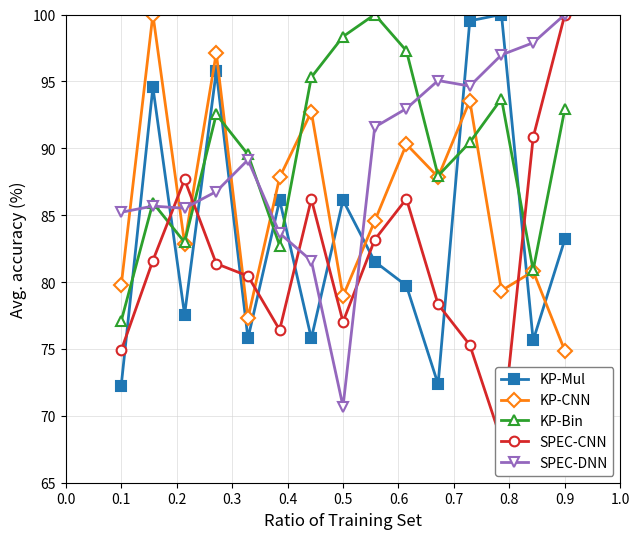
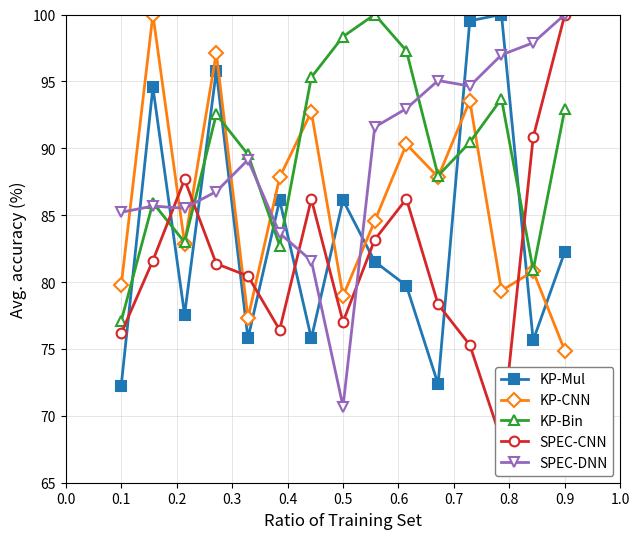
SPEC-CNN, 0.1: 74.9 -> 76.2
KP-Mul, 0.9: 83.2 -> 82.3
